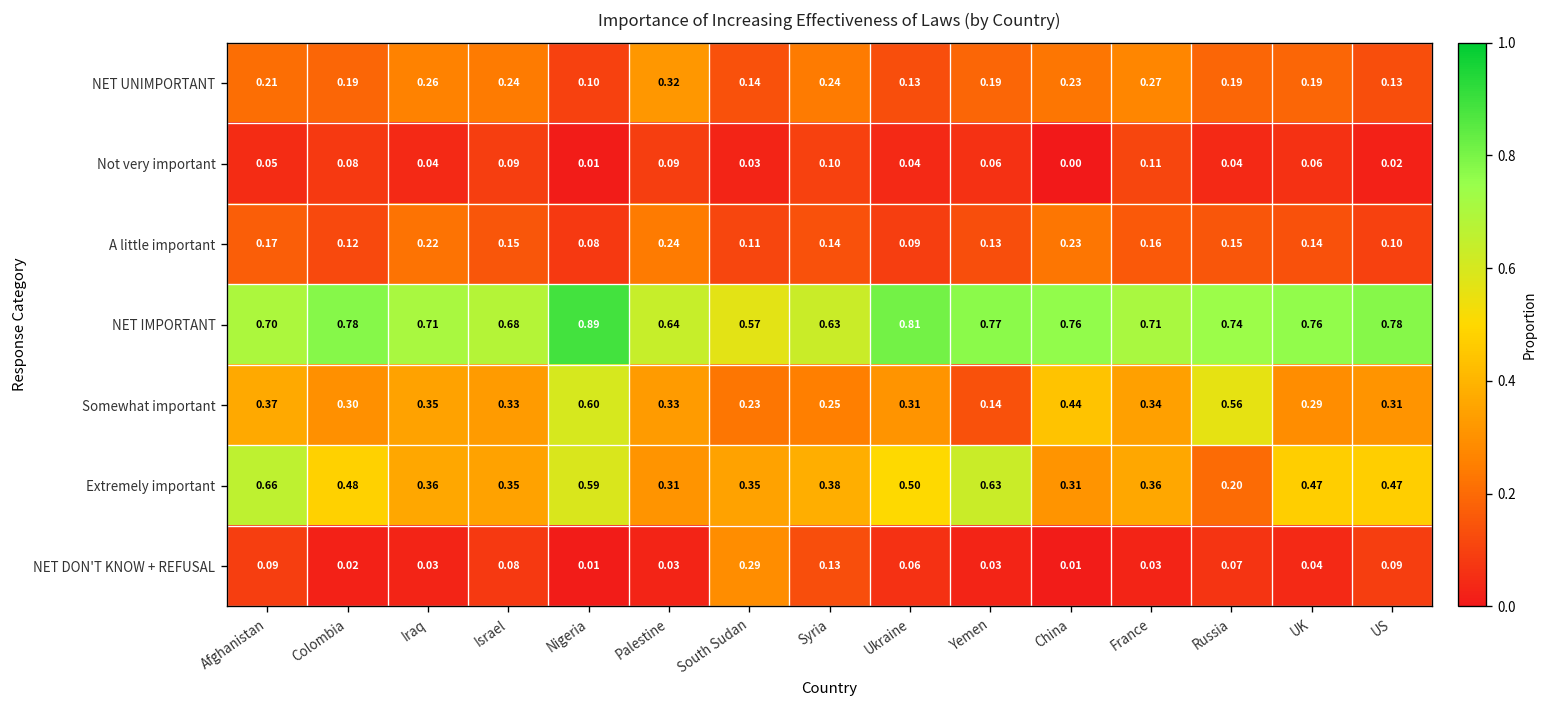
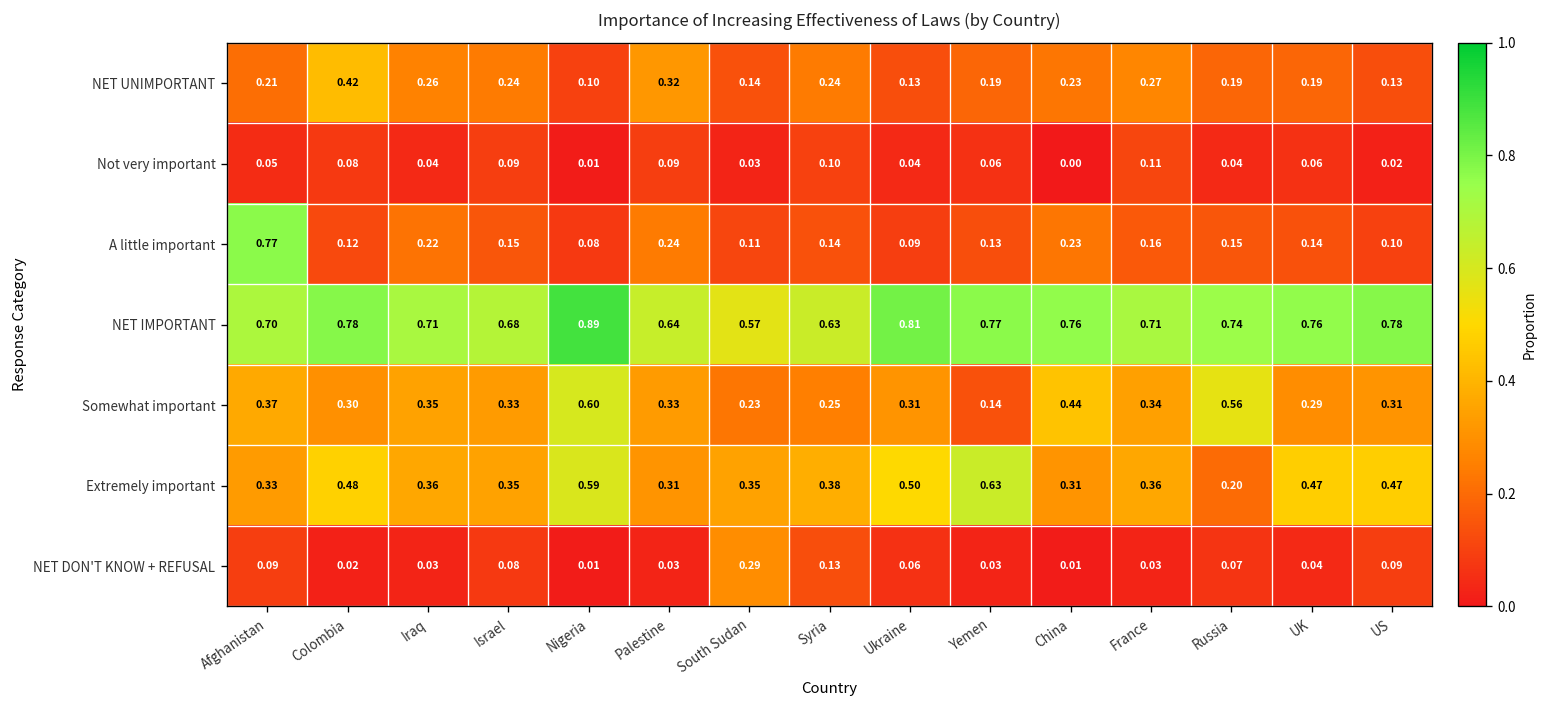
NET UNIMPORTANT, Colombia: 0.19 -> 0.42
A little important, Afghanistan: 0.17 -> 0.77
Extremely important, Afghanistan: 0.66 -> 0.33
